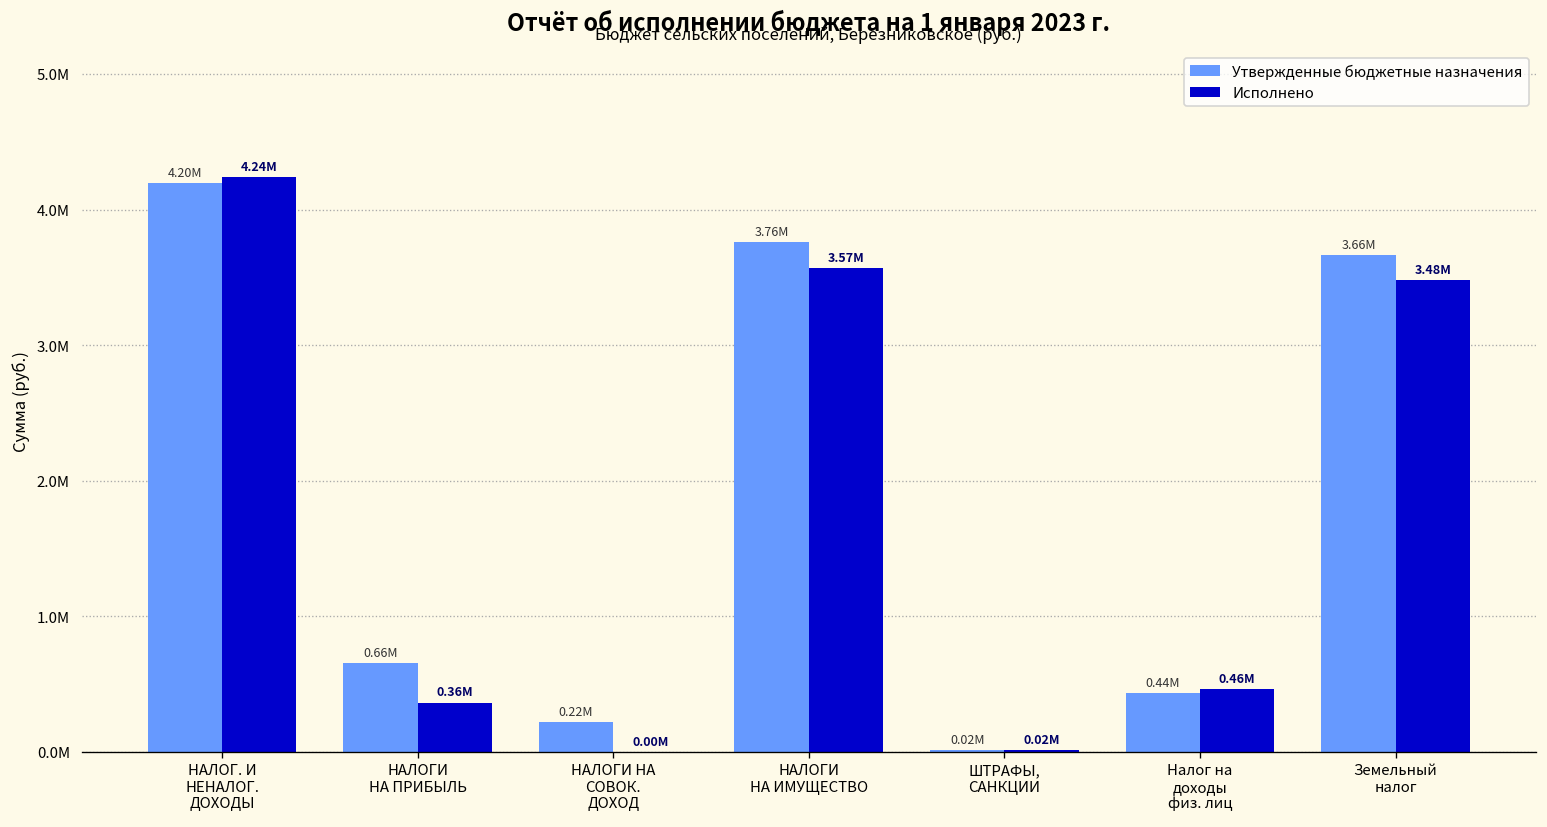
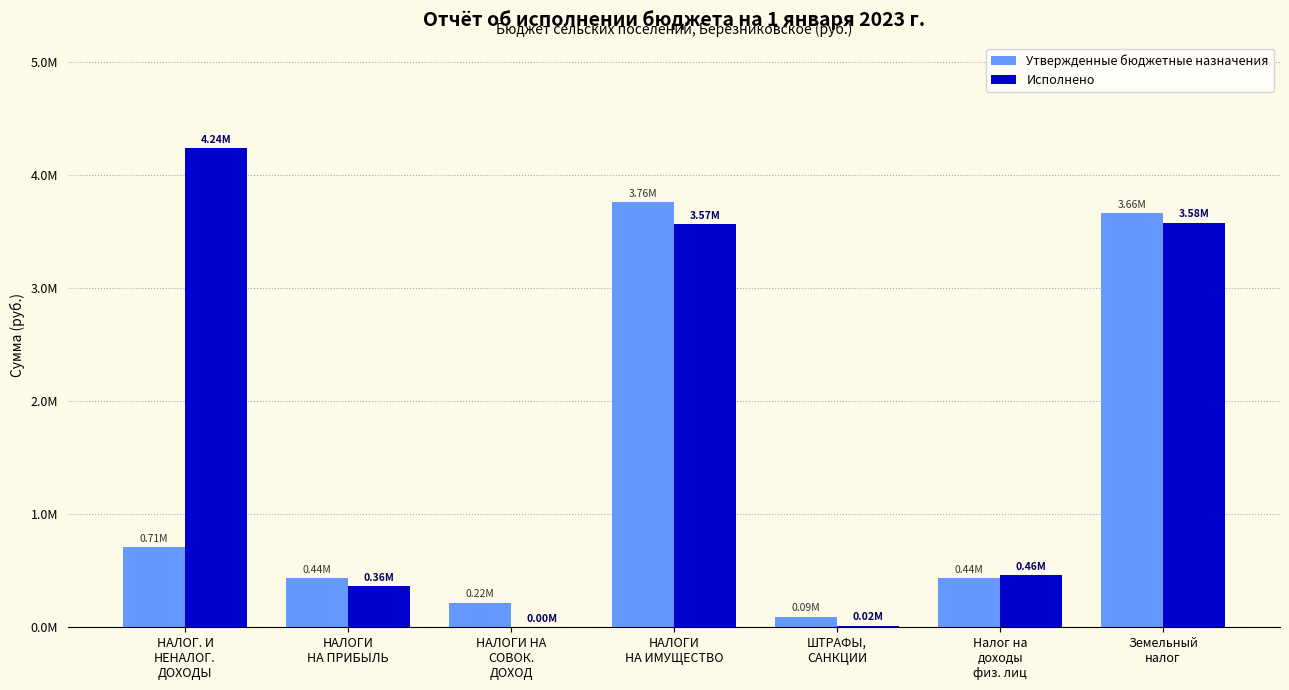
Утвержденные бюджетные назначения, НАЛОГ. И НЕНАЛОГ. ДОХОДЫ: 4.20M -> 0.71M
Утвержденные бюджетные назначения, НАЛОГИ НА ПРИБЫЛЬ: 0.66M -> 0.44M
Утвержденные бюджетные назначения, ШТРАФЫ, САНКЦИИ: 0.02M -> 0.09M
Исполнено, Земельный налог: 3.48M -> 3.58M
